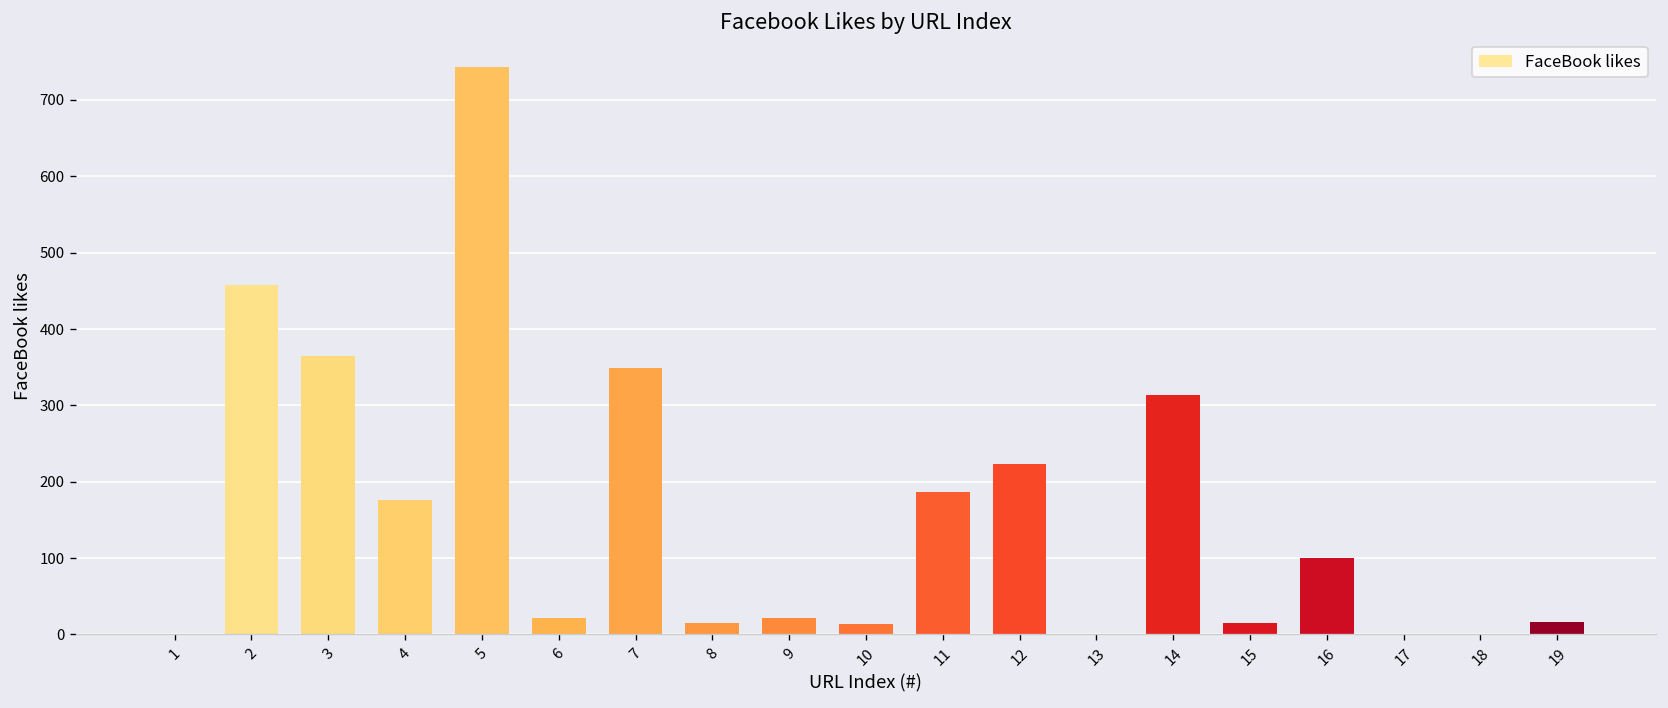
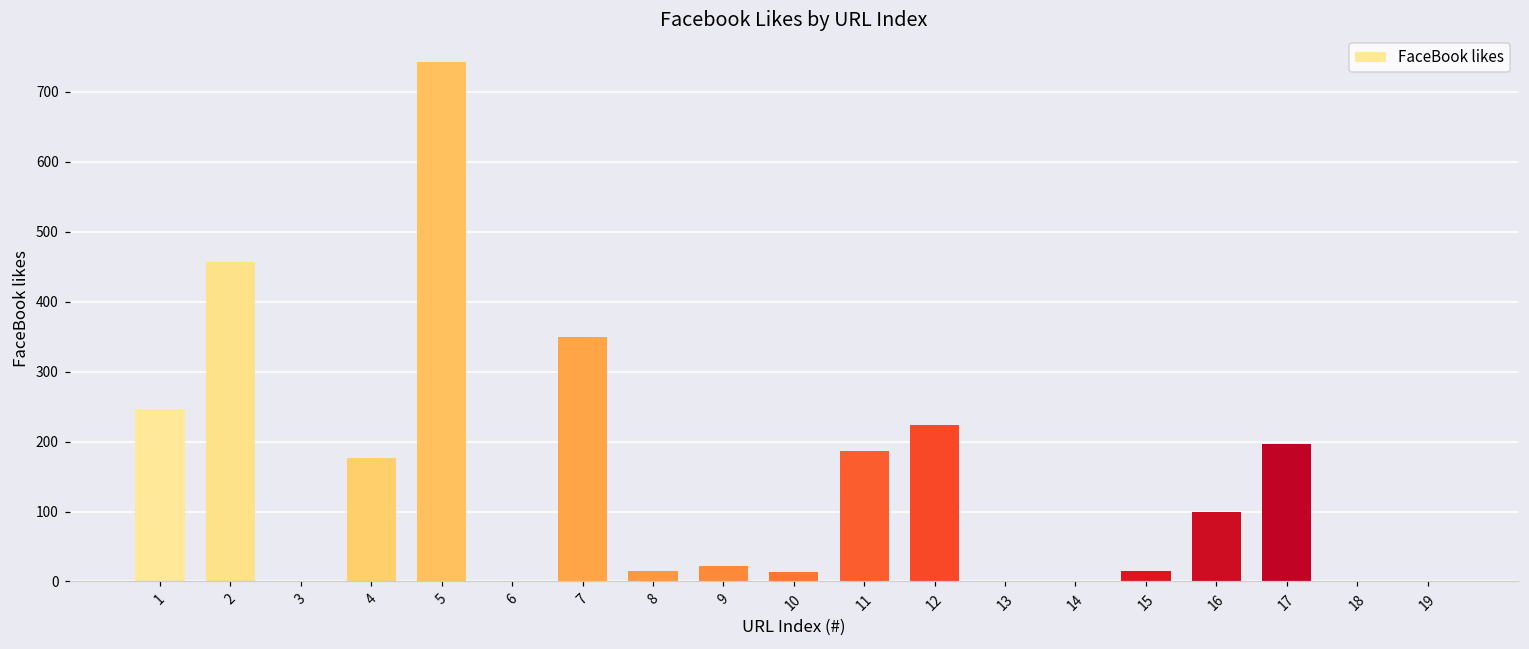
1: 0 -> 250
3: 370 -> 0
6: 20 -> 0
14: 310 -> 0
17: 0 -> 200
19: 20 -> 0
